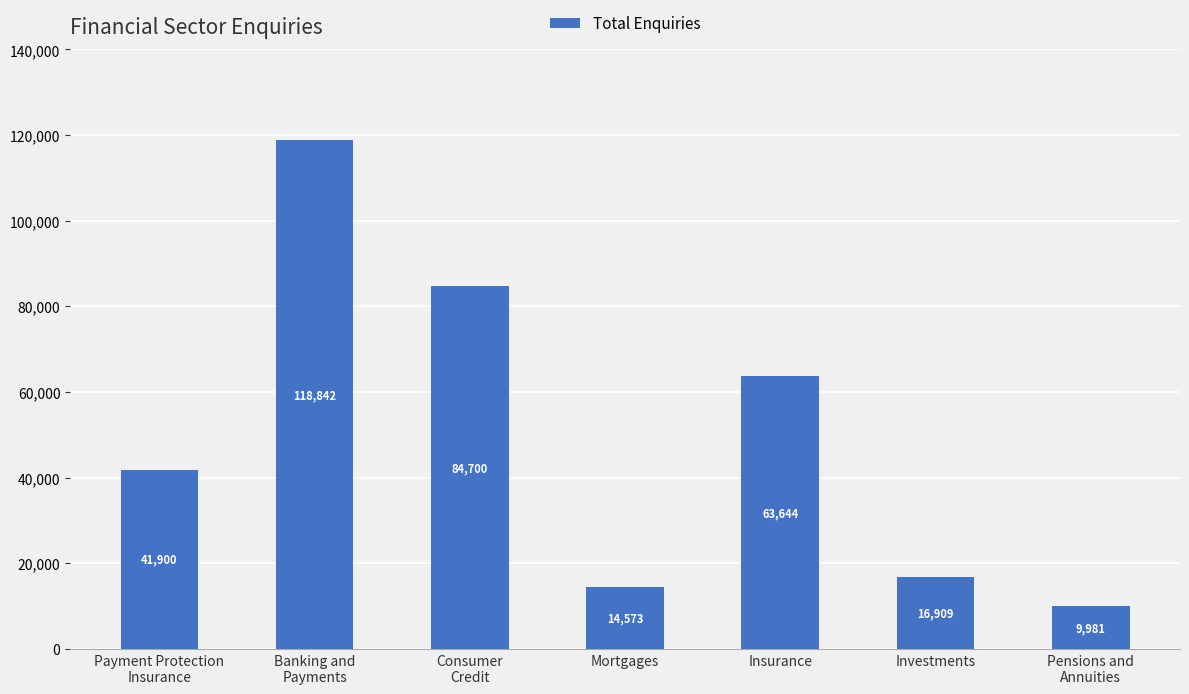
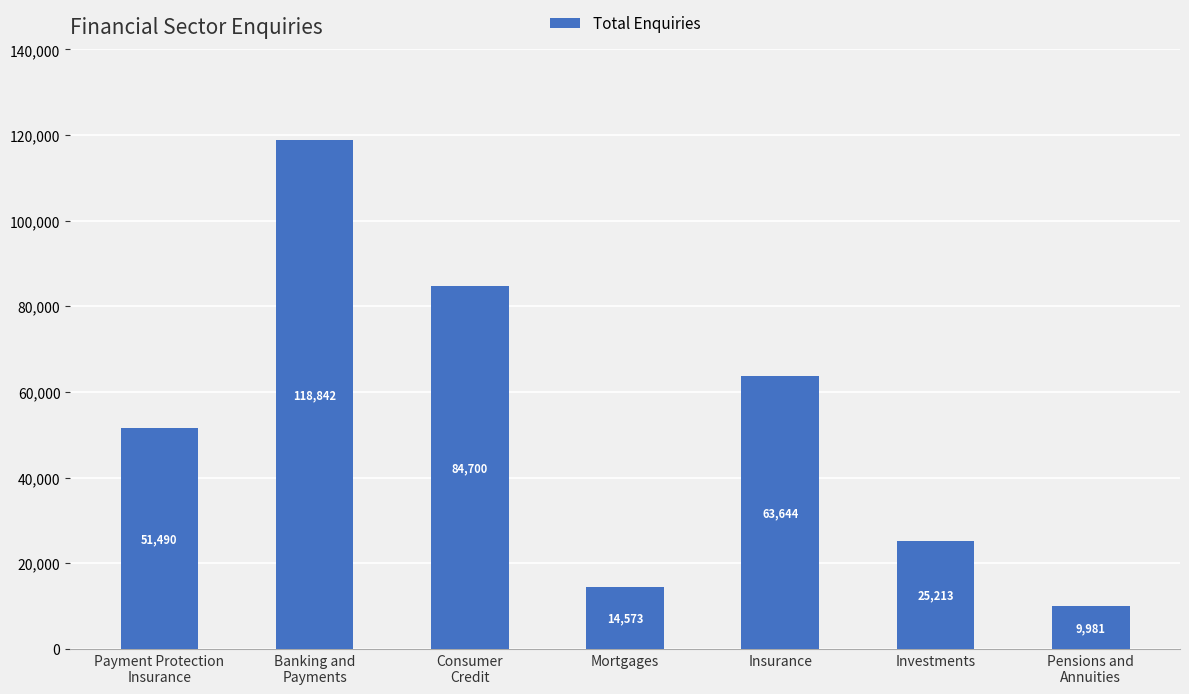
Payment Protection Insurance: 41,900 -> 51,490
Investments: 16,909 -> 25,213
